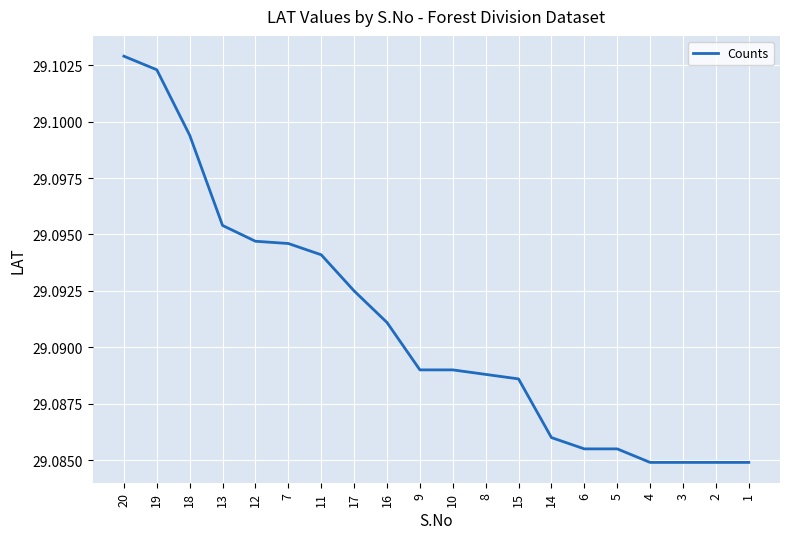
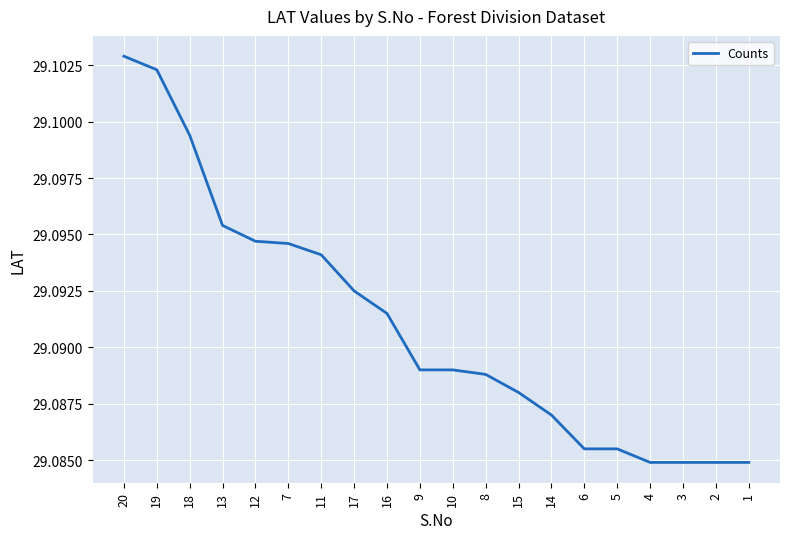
16: 29.0911 -> 29.0915
15: 29.0886 -> 29.0880
14: 29.086 -> 29.087
